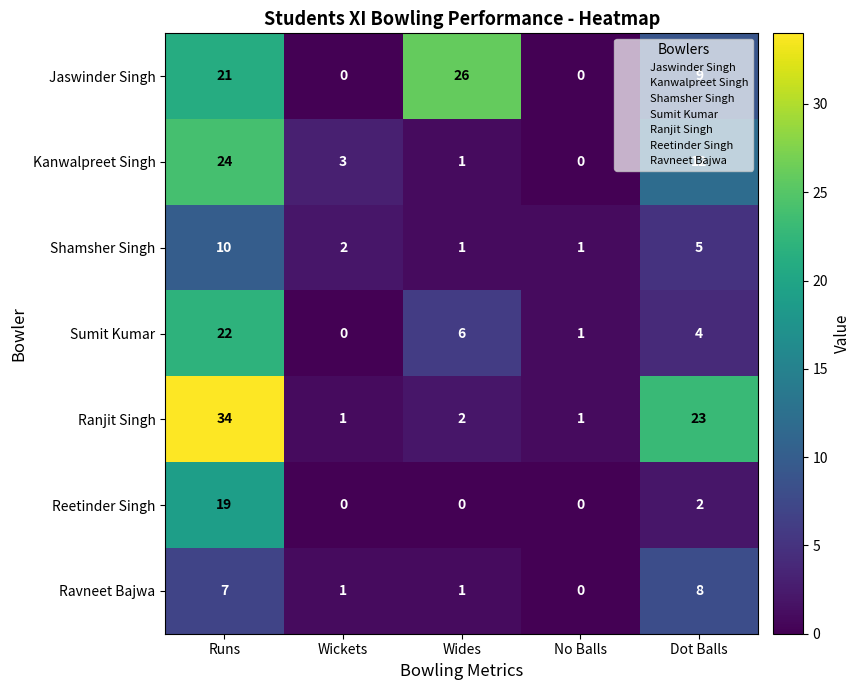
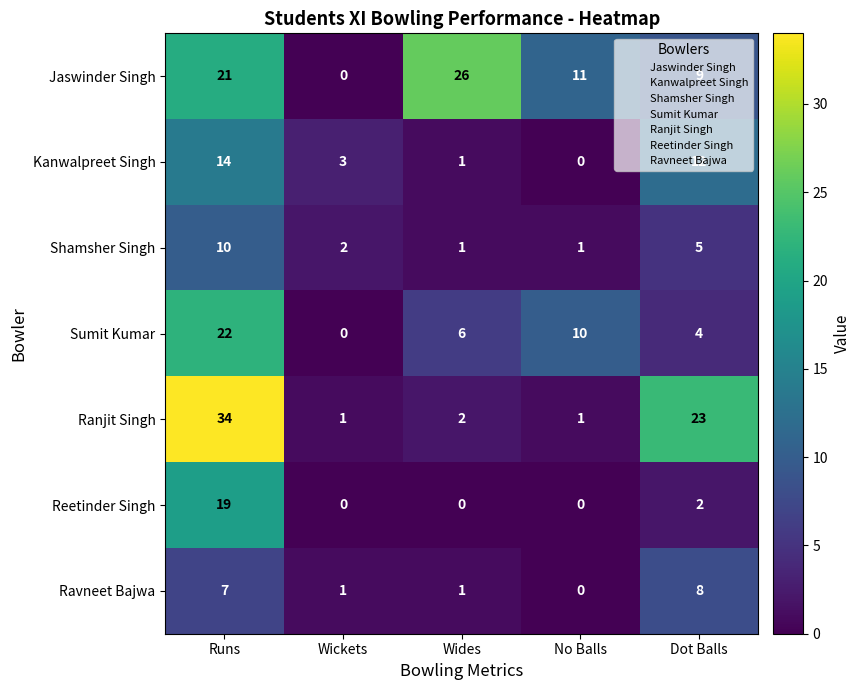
Jaswinder Singh, No Balls: 0 -> 11
Kanwalpreet Singh, Runs: 24 -> 14
Sumit Kumar, No Balls: 1 -> 10
